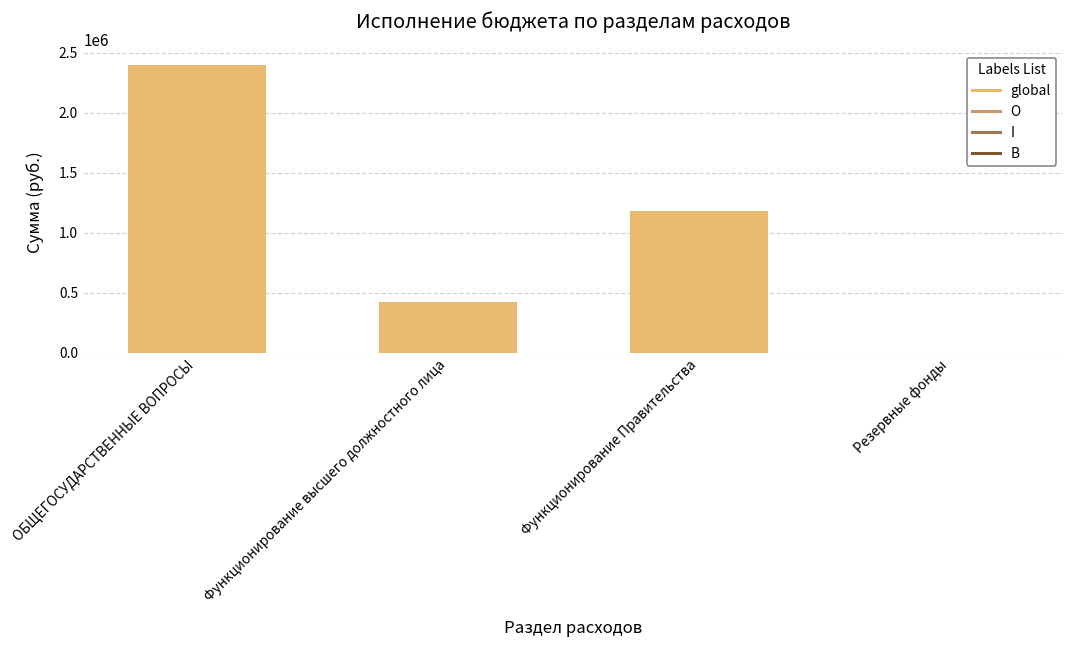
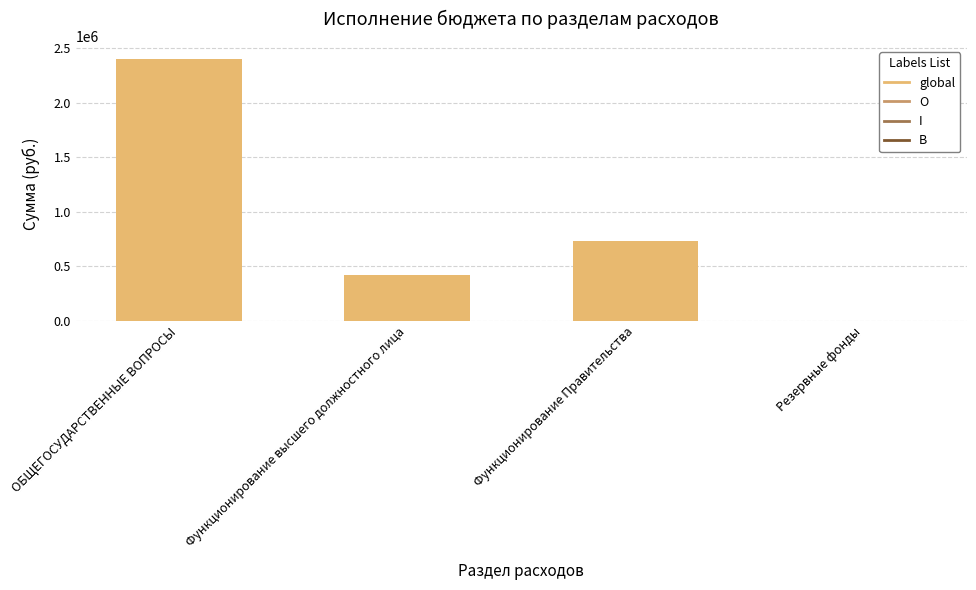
Функционирование Правительства: 1180000 -> 730000
